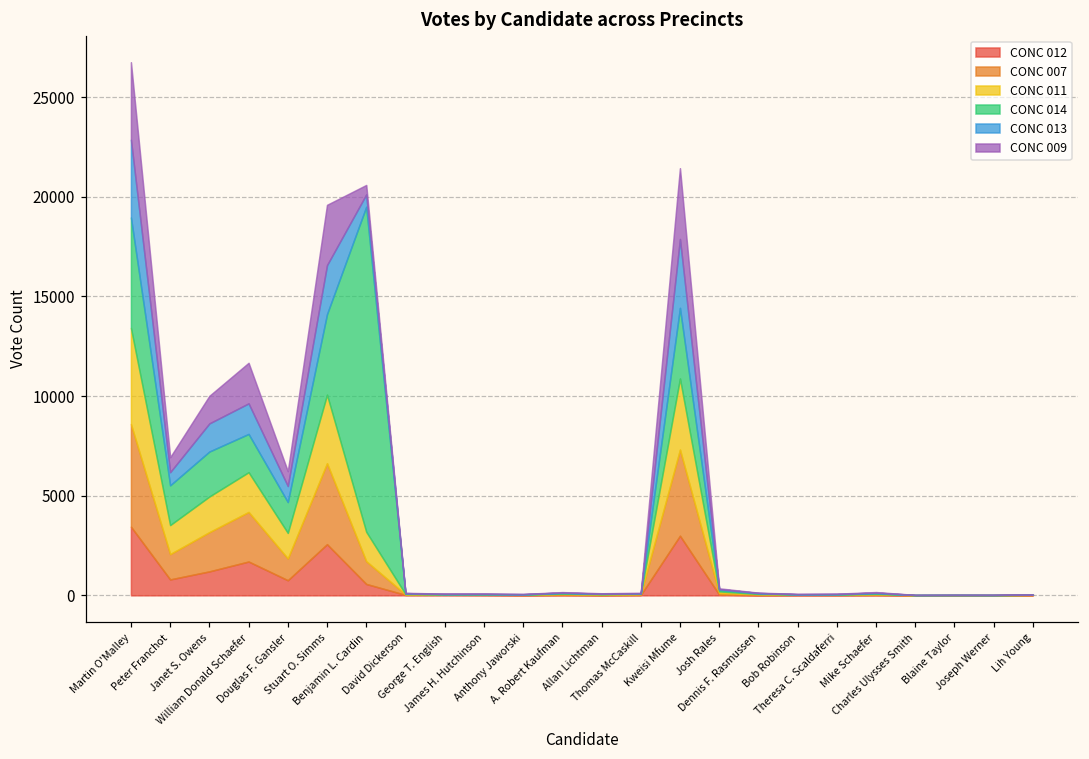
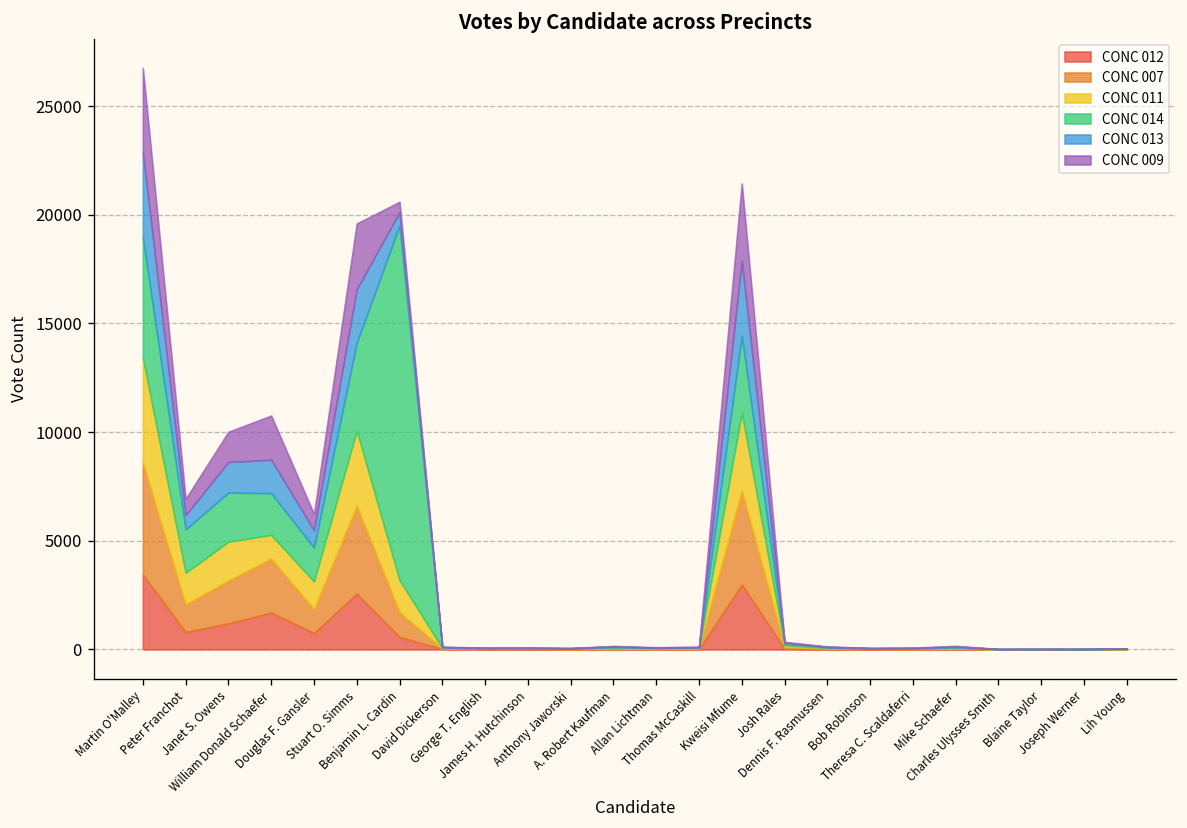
CONC 011, William Donald Schaefer: 2000 -> 1100
